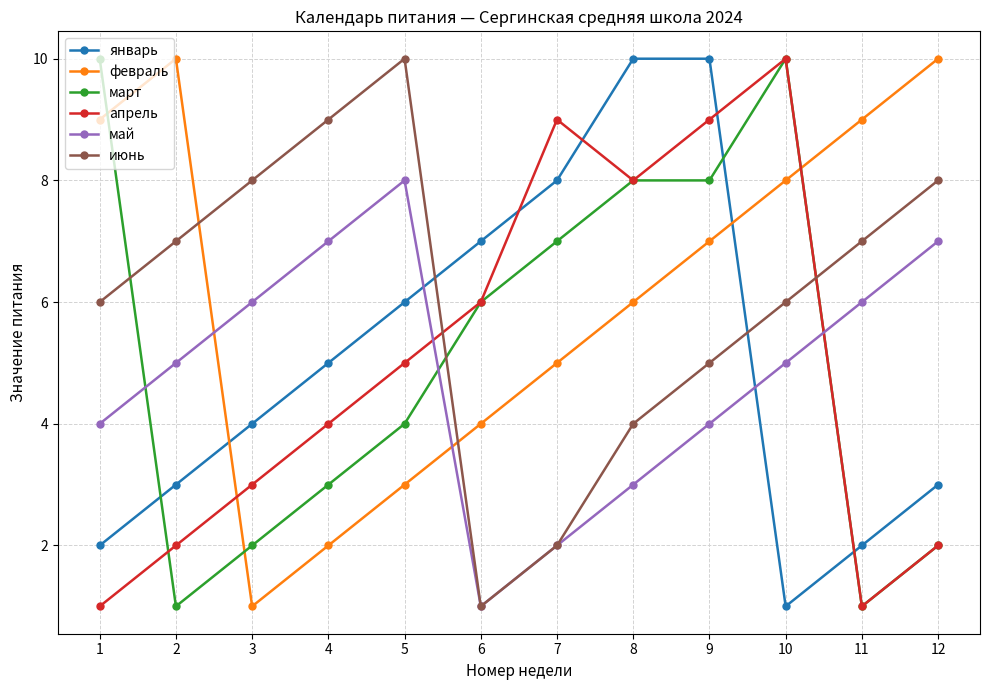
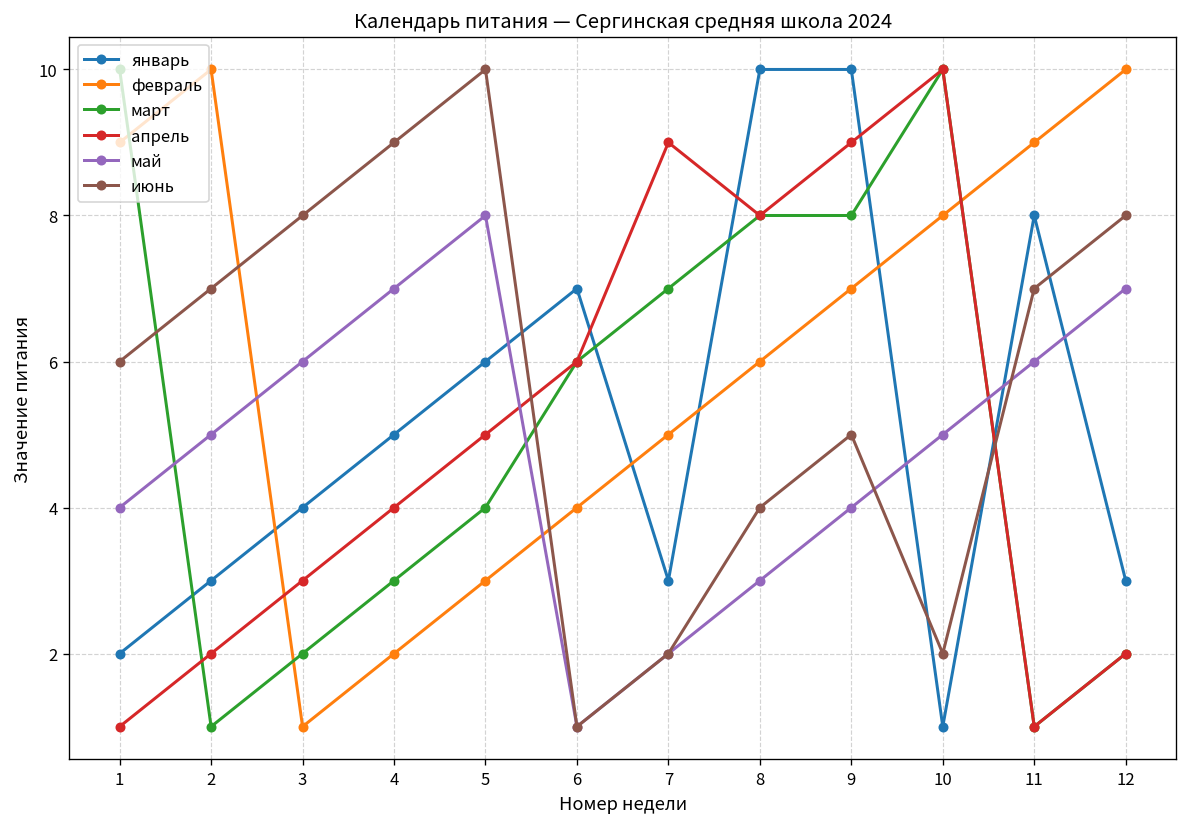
январь, 7: 8 -> 3
июнь, 10: 6 -> 2
январь, 11: 2 -> 8
